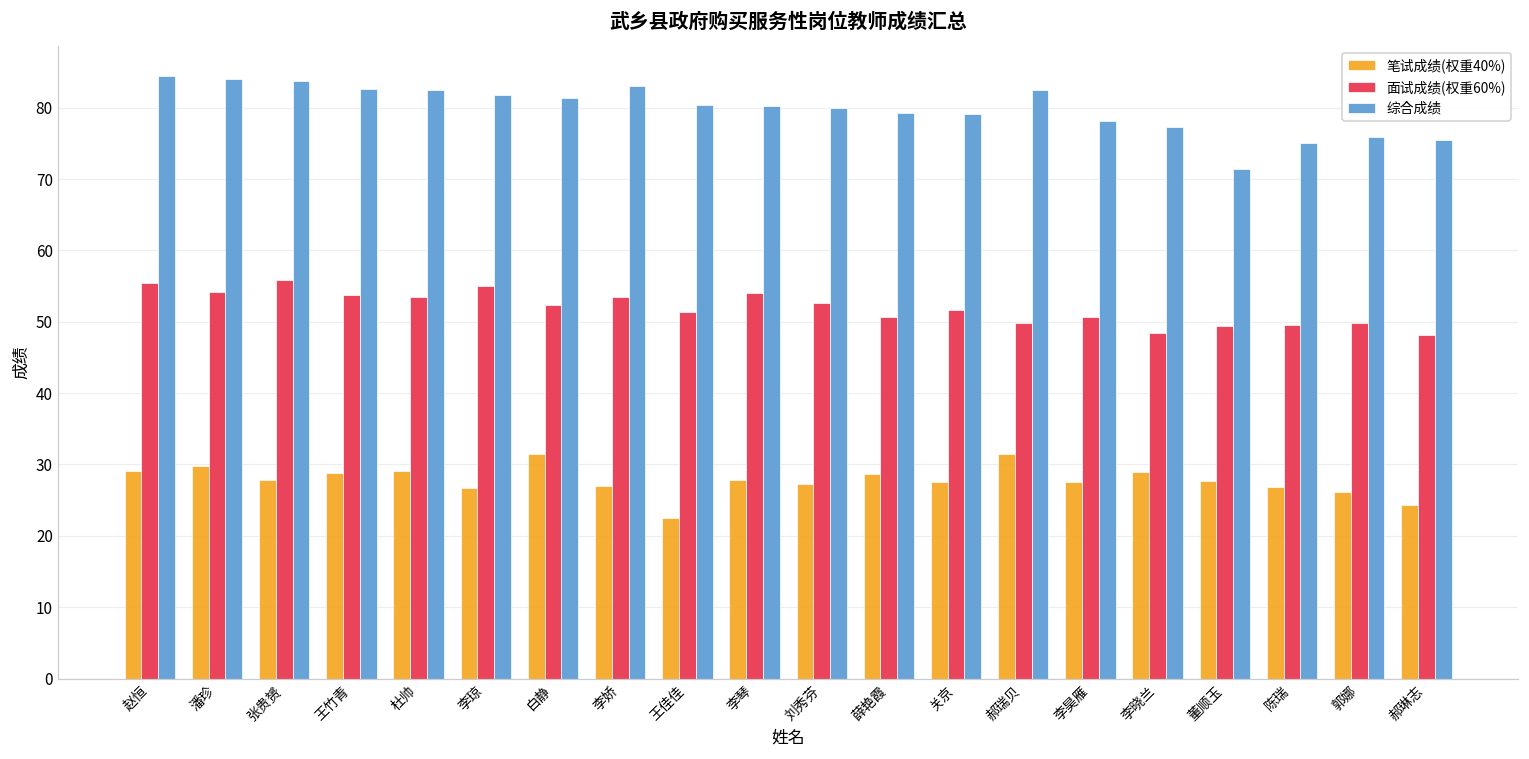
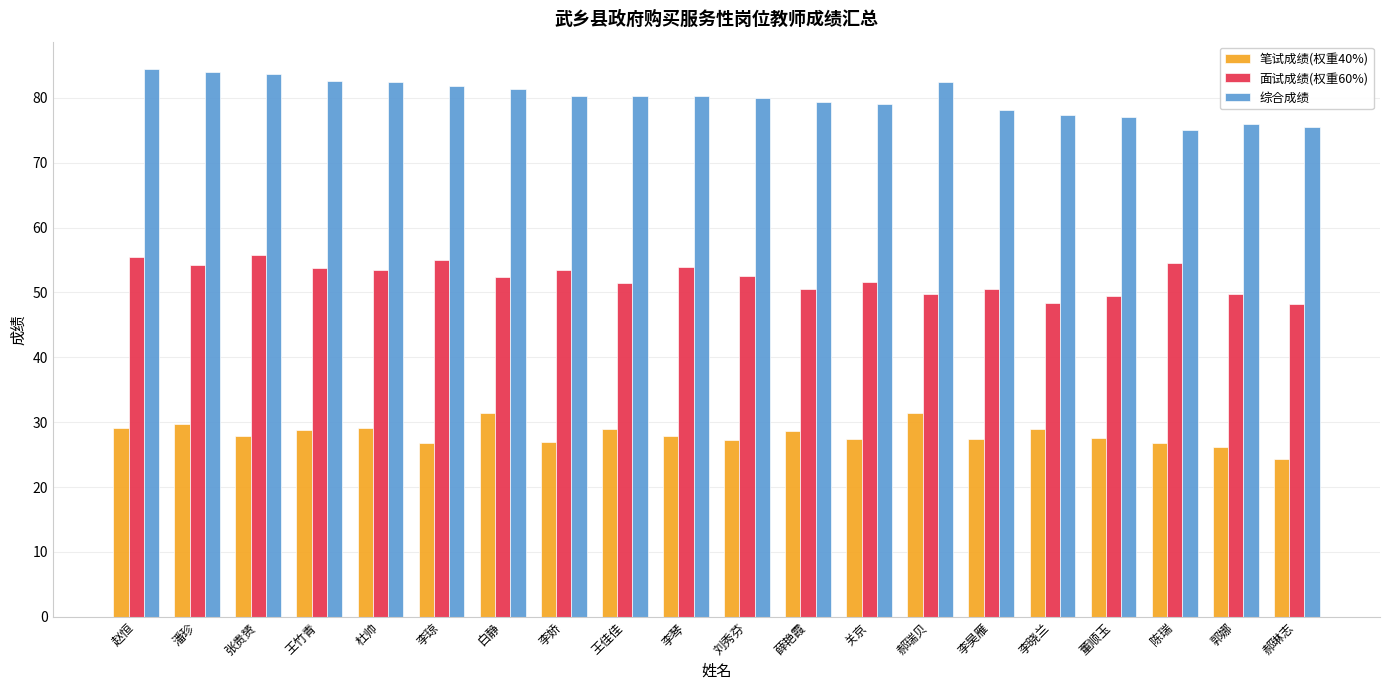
综合成绩, 李娇: 83 -> 80
笔试成绩(权重40%), 王佳佳: 23 -> 29
综合成绩, 董顺玉: 71 -> 77
面试成绩(权重60%), 陈瑞: 50 -> 55
